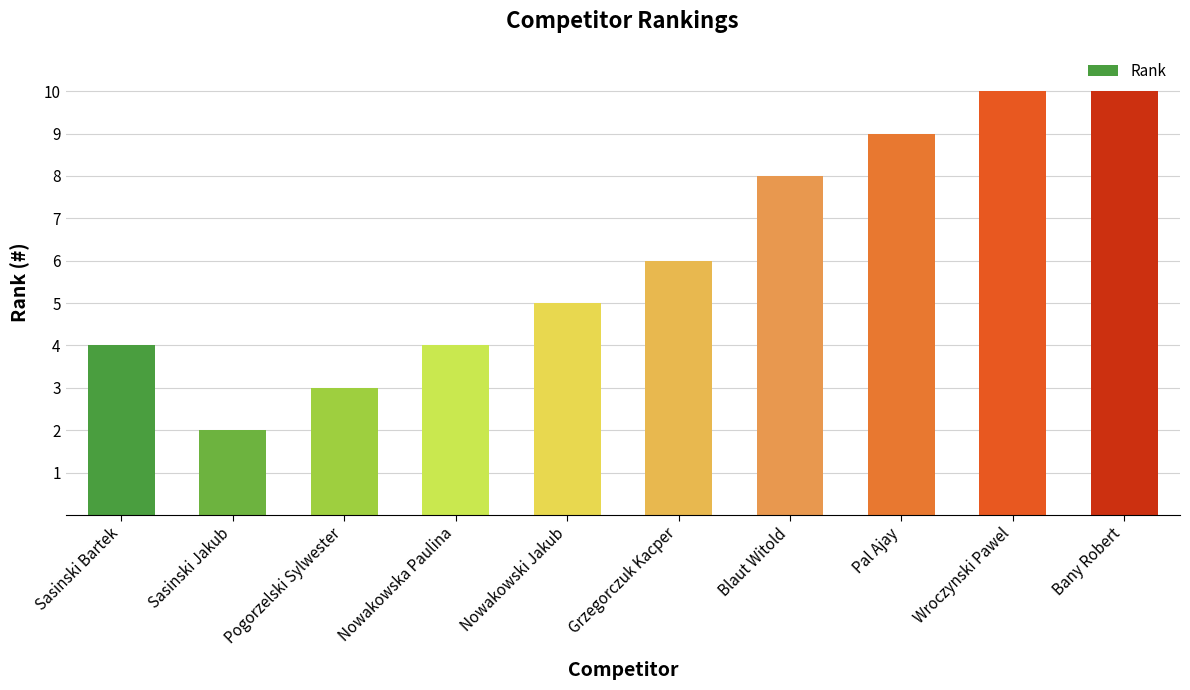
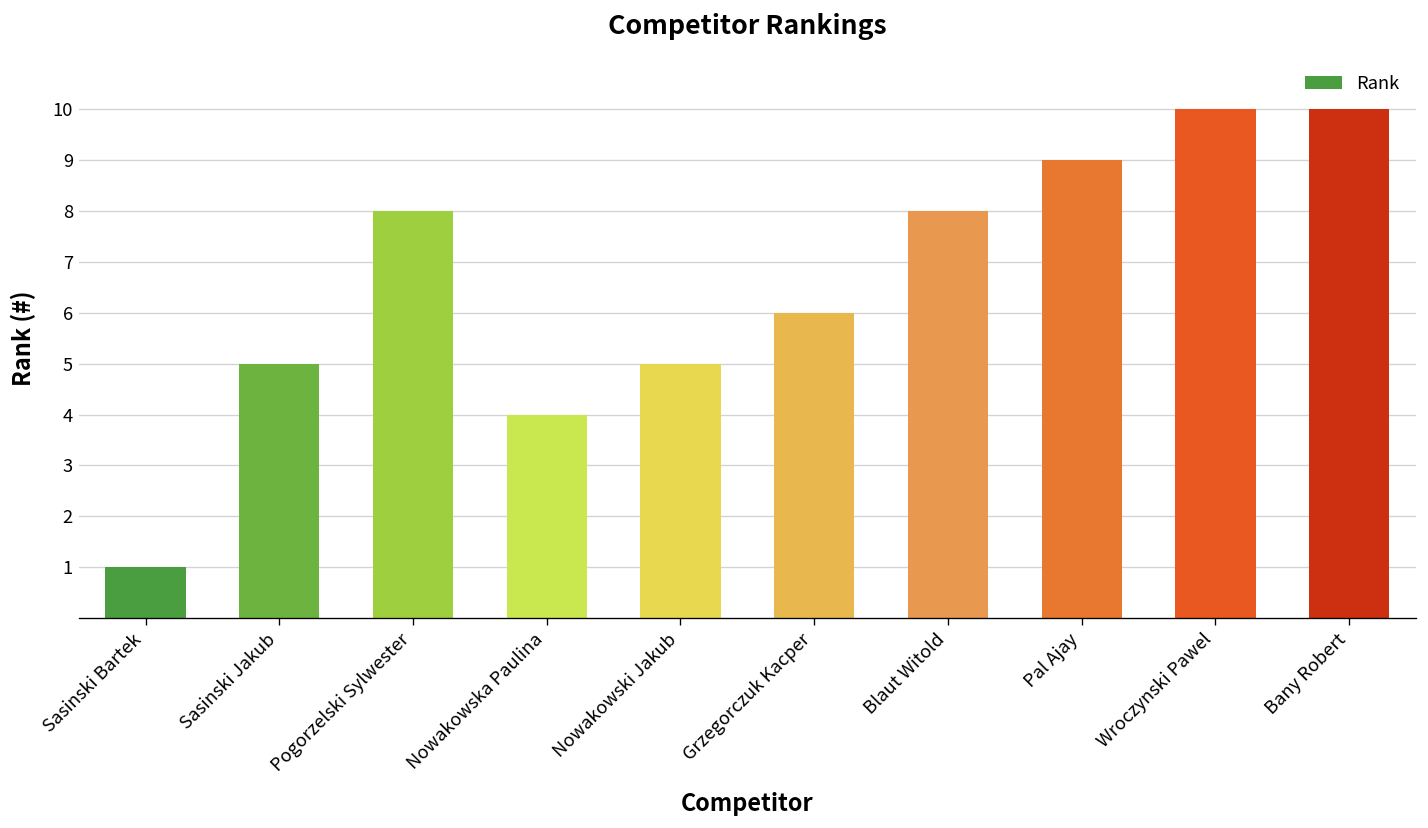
Sasinski Bartek: 4 -> 1
Sasinski Jakub: 2 -> 5
Pogorzelski Sylwester: 3 -> 8
